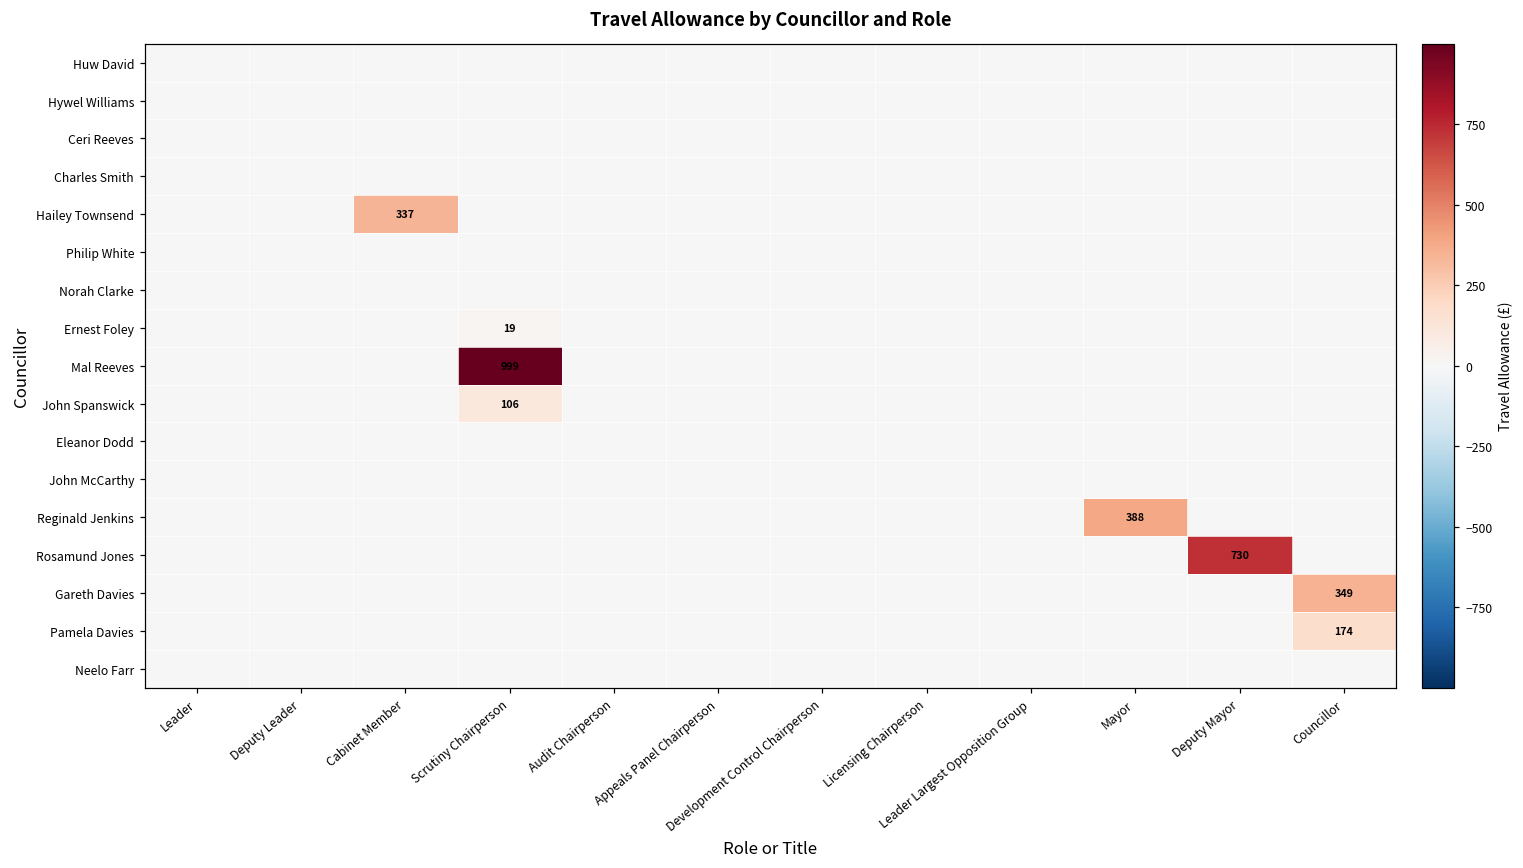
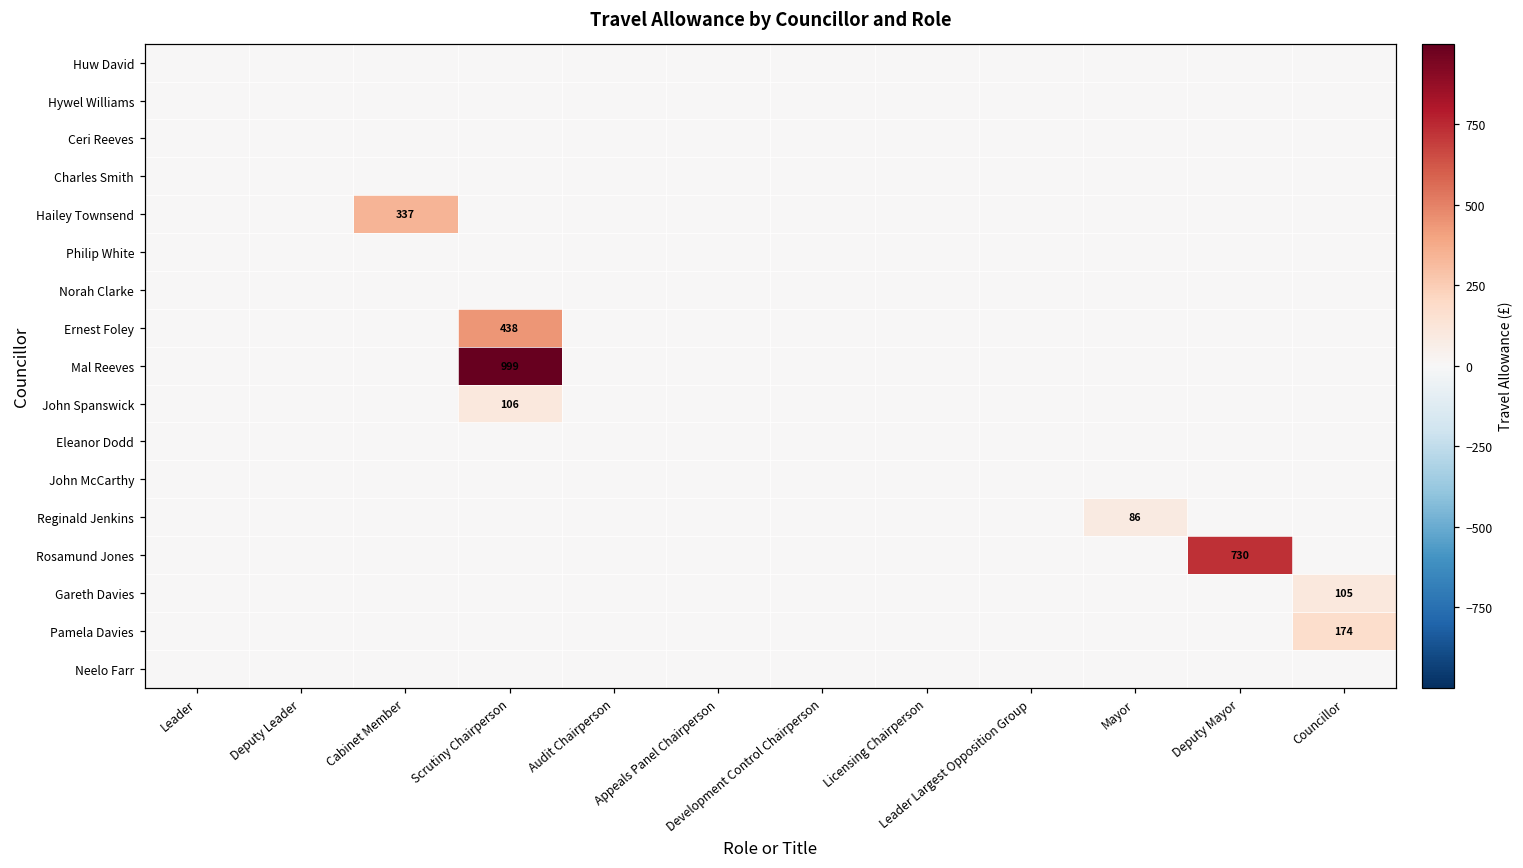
Ernest Foley, Scrutiny Chairperson: 19 -> 438
Reginald Jenkins, Mayor: 388 -> 86
Gareth Davies, Councillor: 349 -> 105
